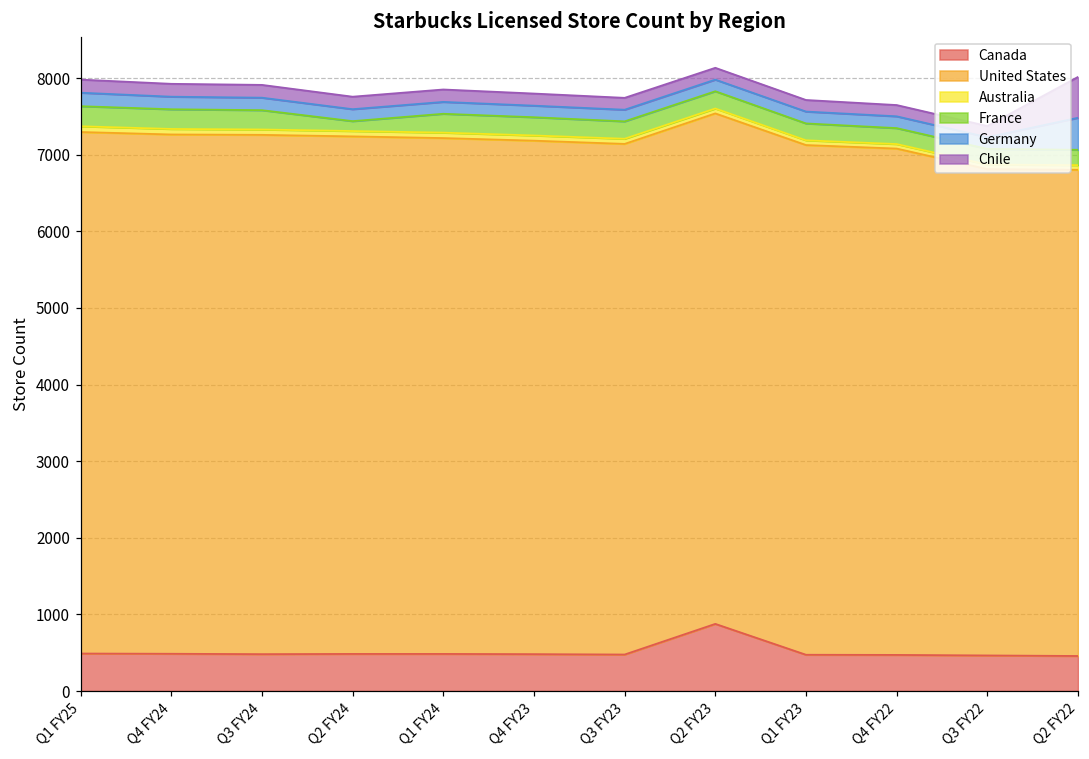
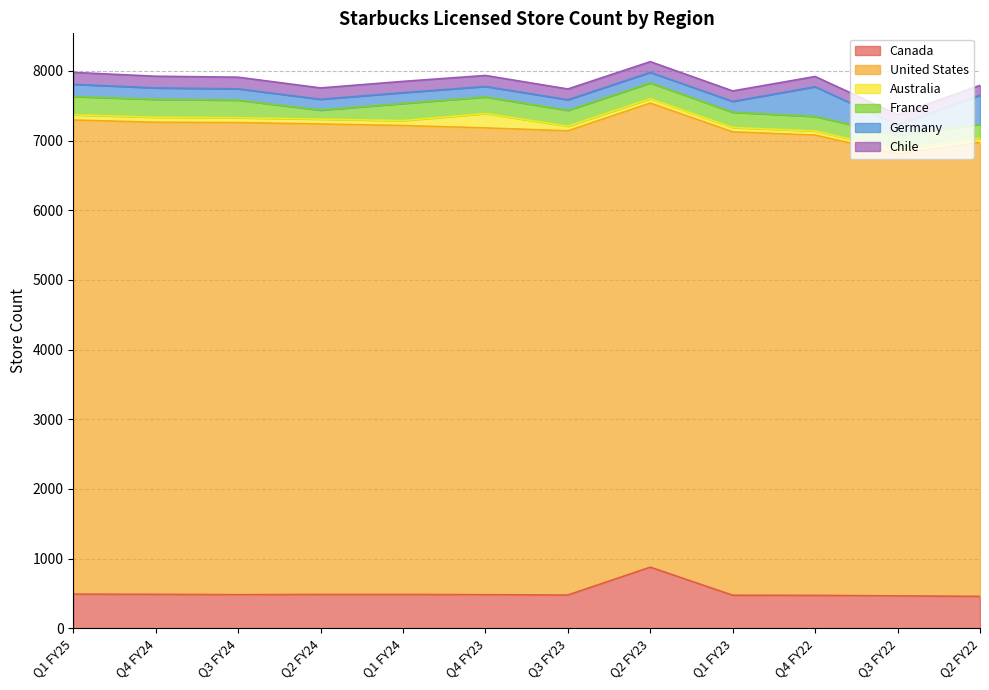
Australia, Q4 FY23: 100 -> 200
Germany, Q4 FY22: 200 -> 400
United States, Q2 FY22: 6300 -> 6500
Chile, Q2 FY22: 500 -> 100
